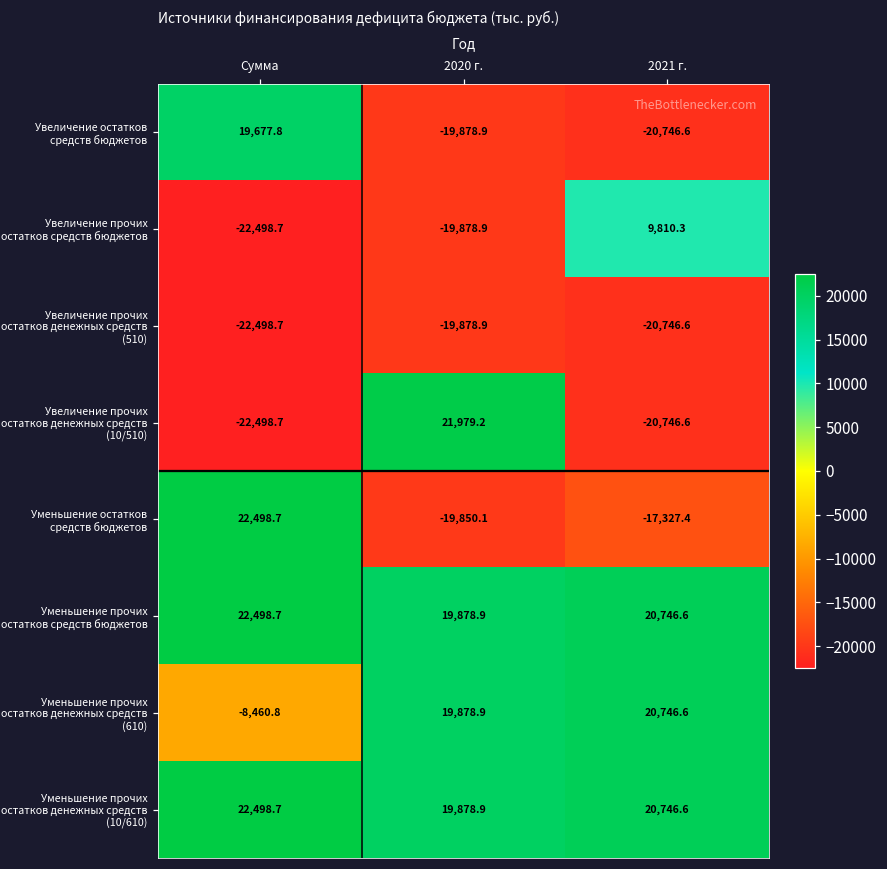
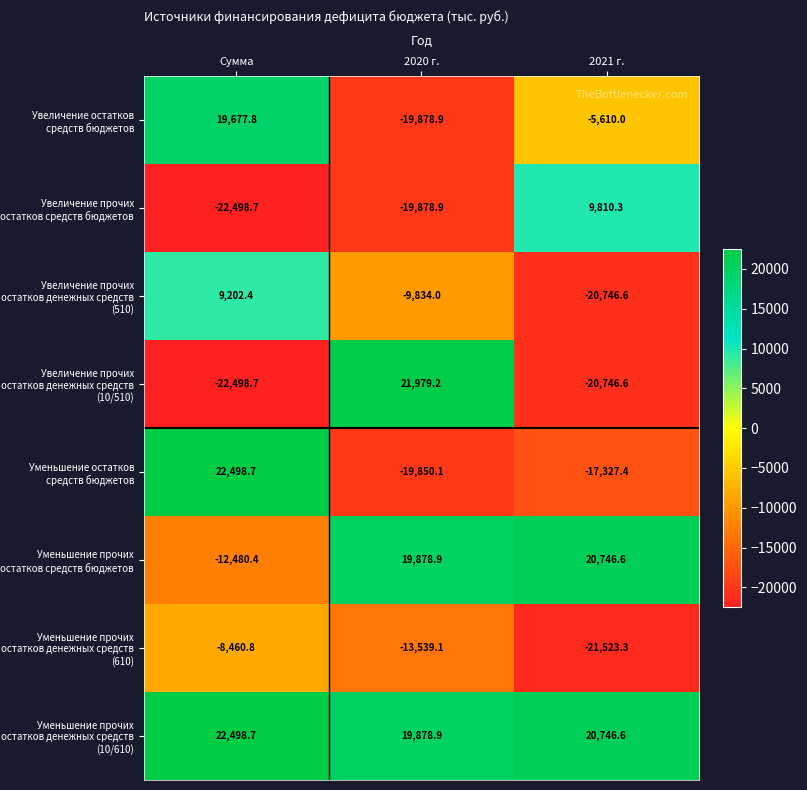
Увеличение остатков средств бюджетов, 2021 г.: -20,746.6 -> -5,610.0
Увеличение прочих остатков денежных средств (510), Сумма: -22,498.7 -> 9,202.4
Увеличение прочих остатков денежных средств (510), 2020 г.: -19,878.9 -> -9,834.0
Уменьшение прочих остатков средств бюджетов, Сумма: 22,498.7 -> -12,480.4
Уменьшение прочих остатков денежных средств (610), 2020 г.: 19,878.9 -> -13,539.1
Уменьшение прочих остатков денежных средств (610), 2021 г.: 20,746.6 -> -21,523.3
